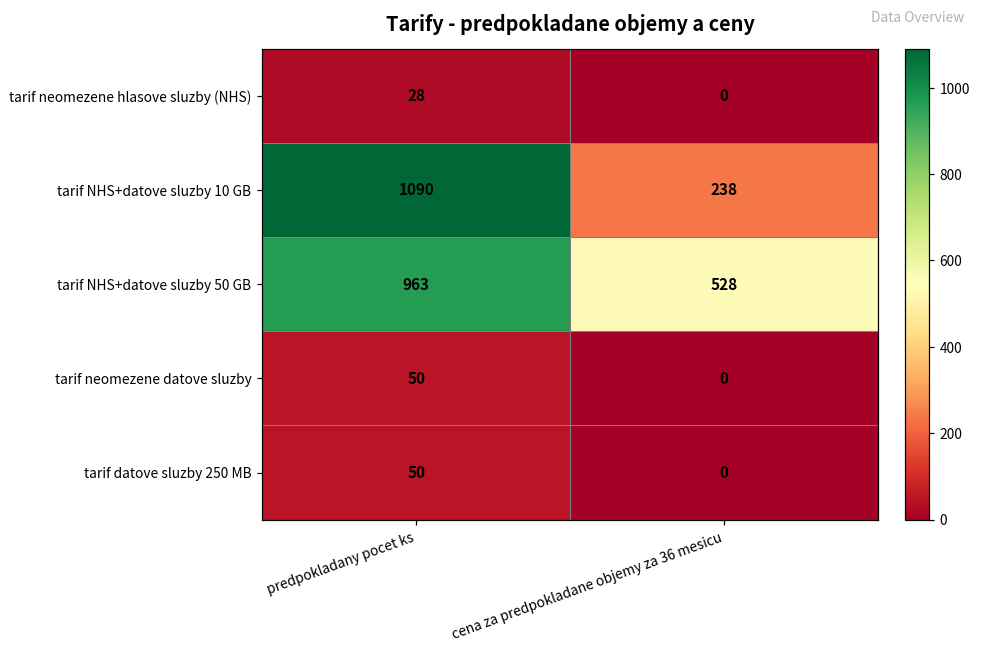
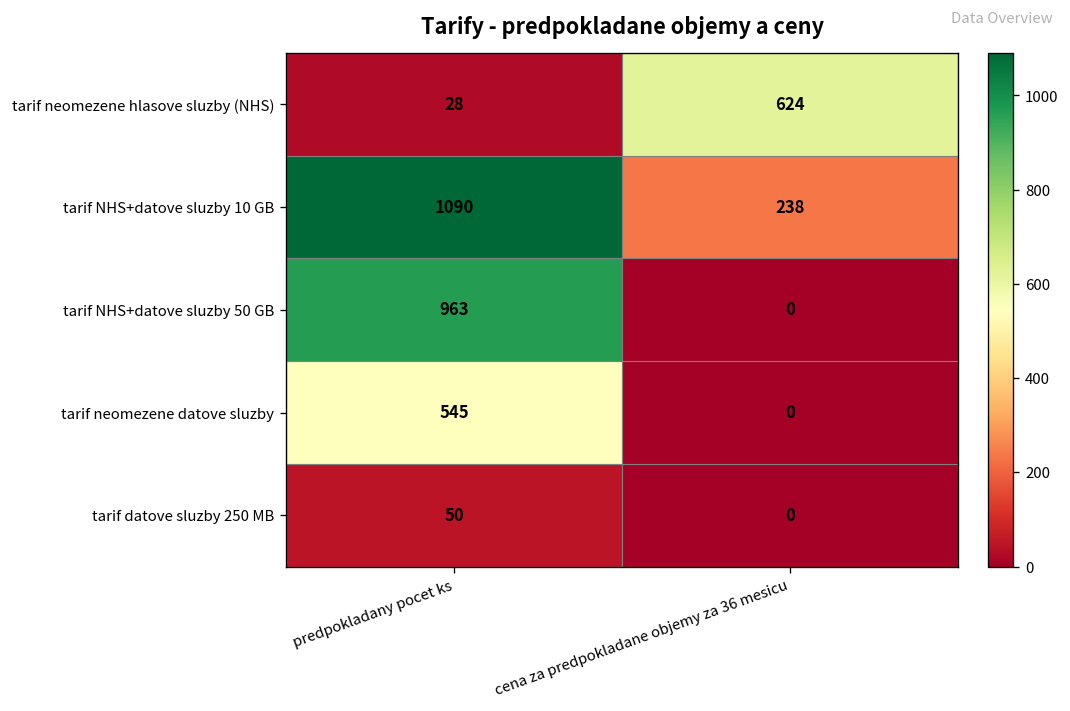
tarif neomezene hlasove sluzby (NHS), cena za predpokladane objemy za 36 mesicu: 0 -> 624
tarif NHS+datove sluzby 50 GB, cena za predpokladane objemy za 36 mesicu: 528 -> 0
tarif neomezene datove sluzby, predpokladany pocet ks: 50 -> 545
